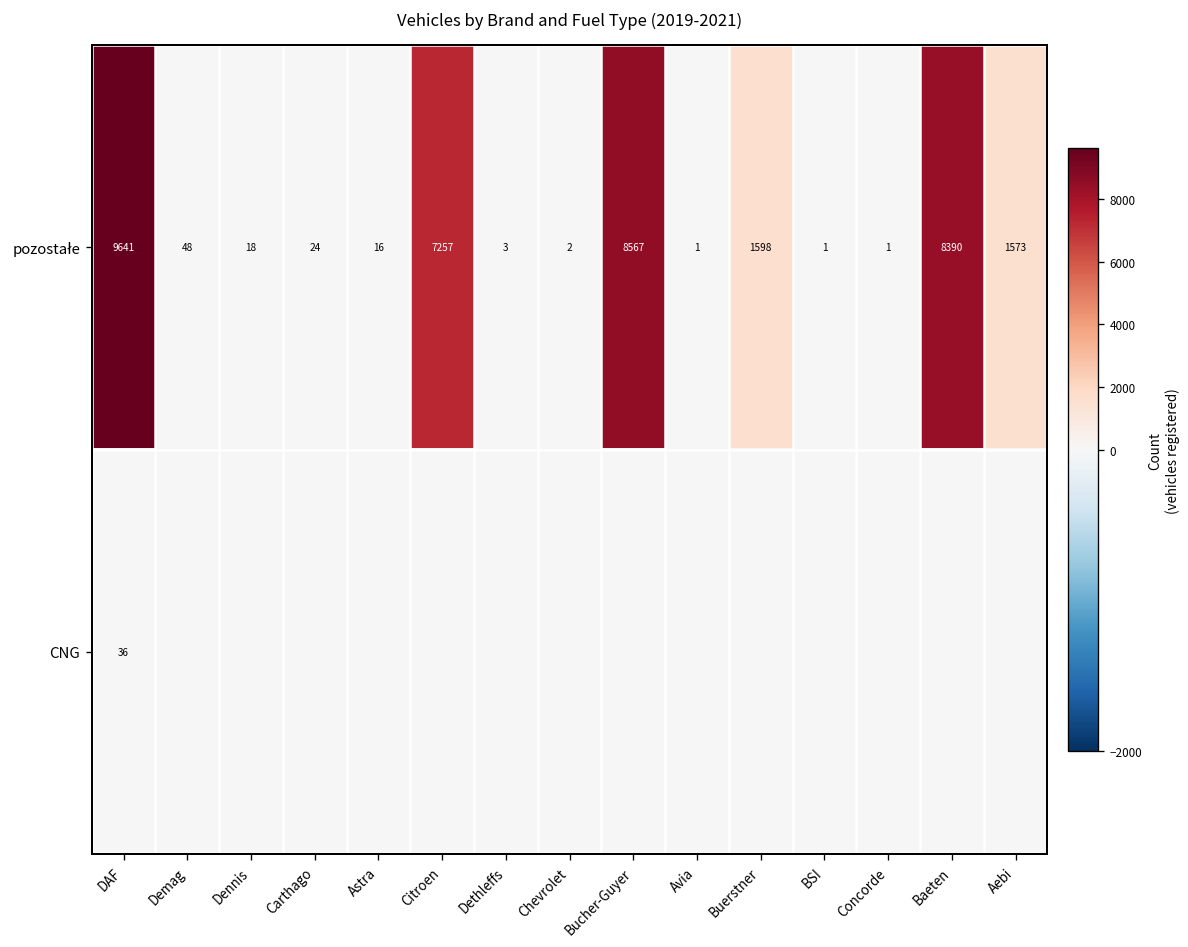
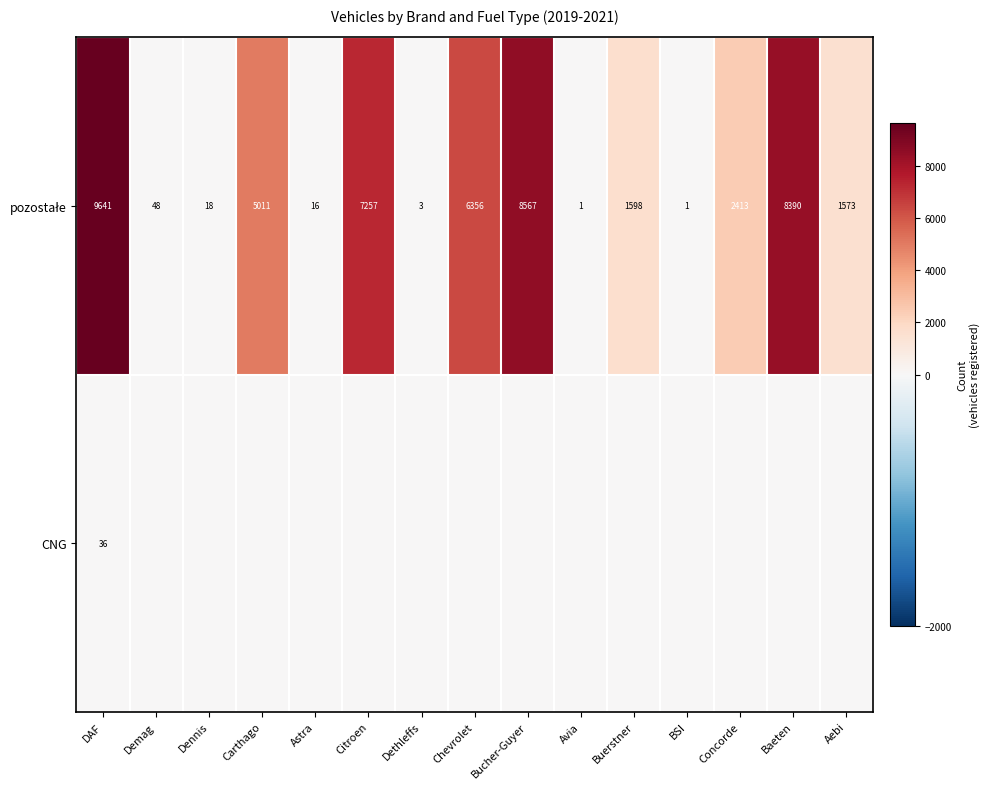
pozostałe, Carthago: 24 -> 5011
pozostałe, Chevrolet: 2 -> 6356
pozostałe, Concorde: 1 -> 2413
